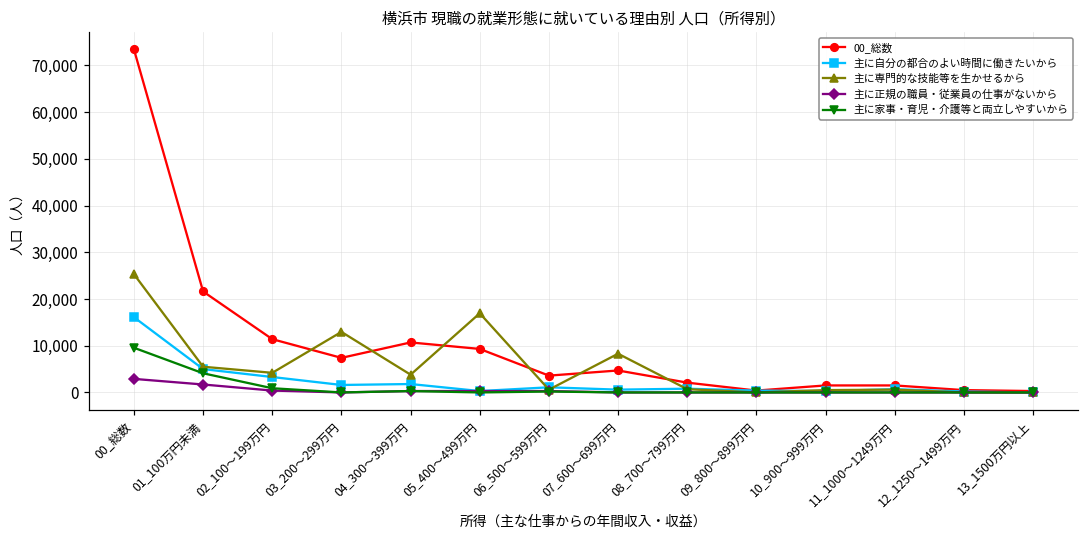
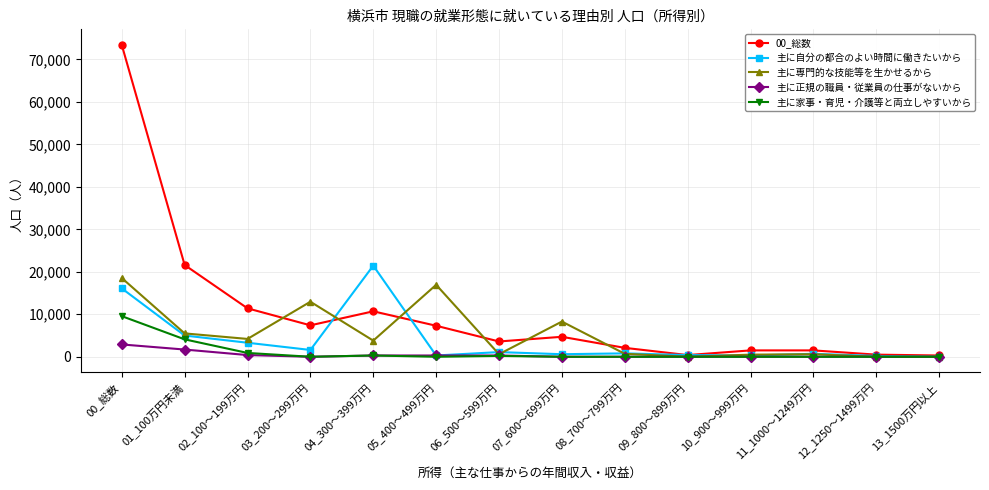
主に専門的な技能等を生かせるから, 00_総数: 25,000 -> 19,000
主に自分の都合のよい時間に働きたいから, 04_300～399万円: 2,000 -> 21,000
00_総数, 05_400～499万円: 9,000 -> 7,000
